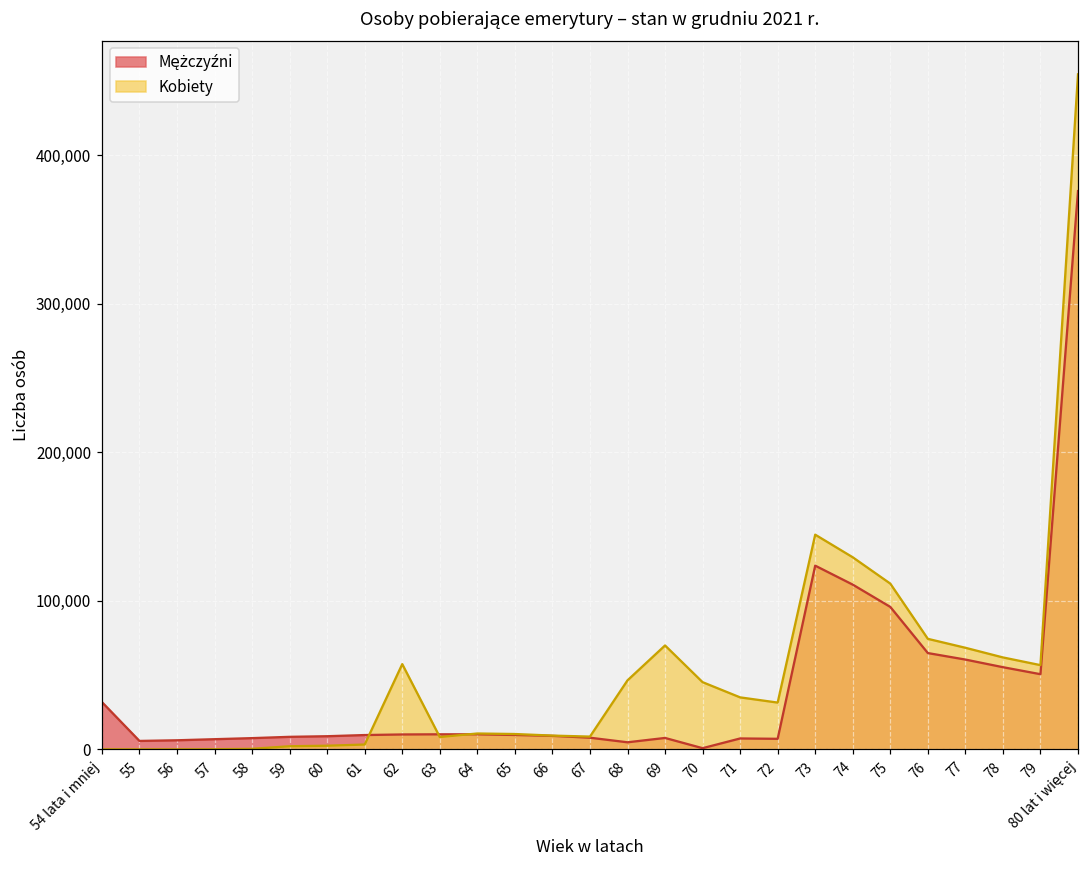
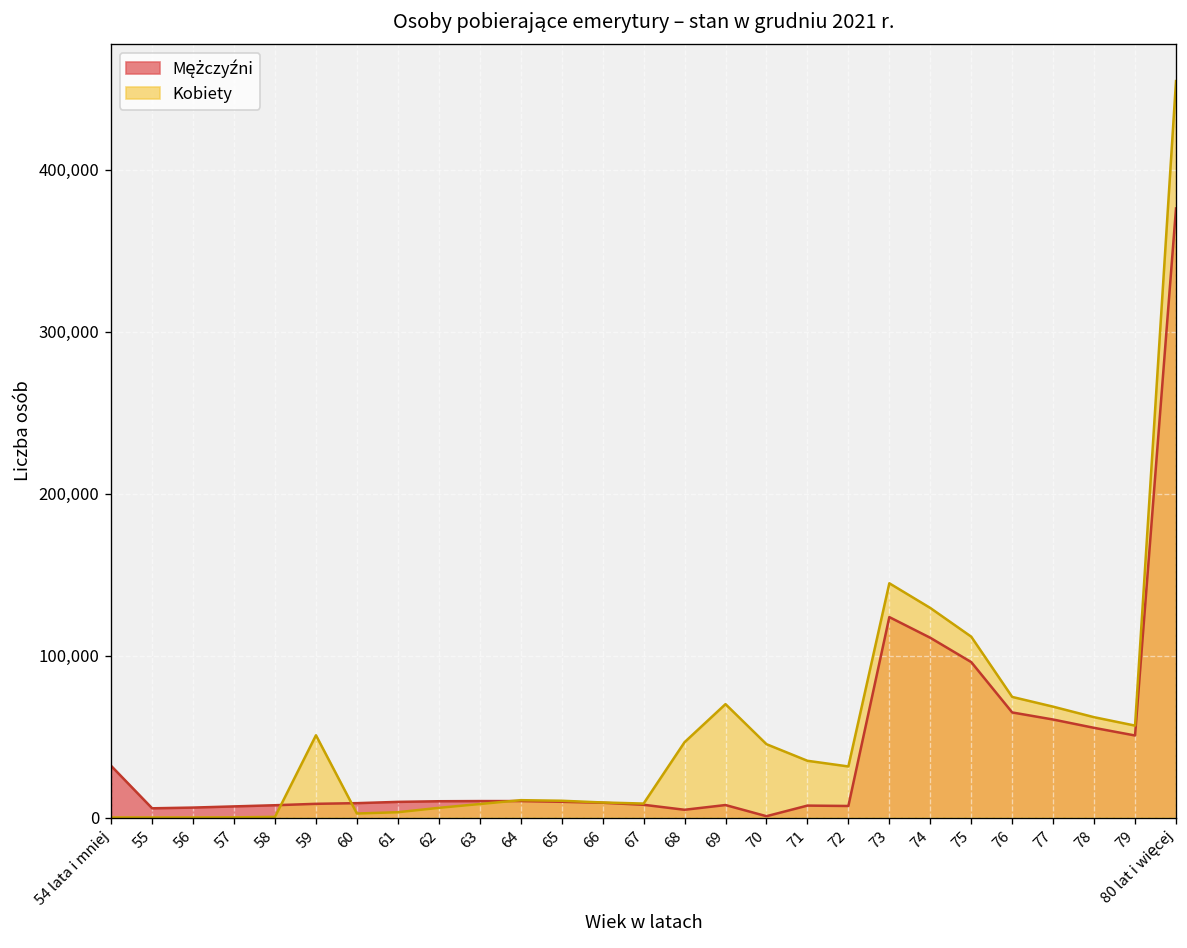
Kobiety, 59: 2,000 -> 51,000
Kobiety, 62: 57,000 -> 6,000
